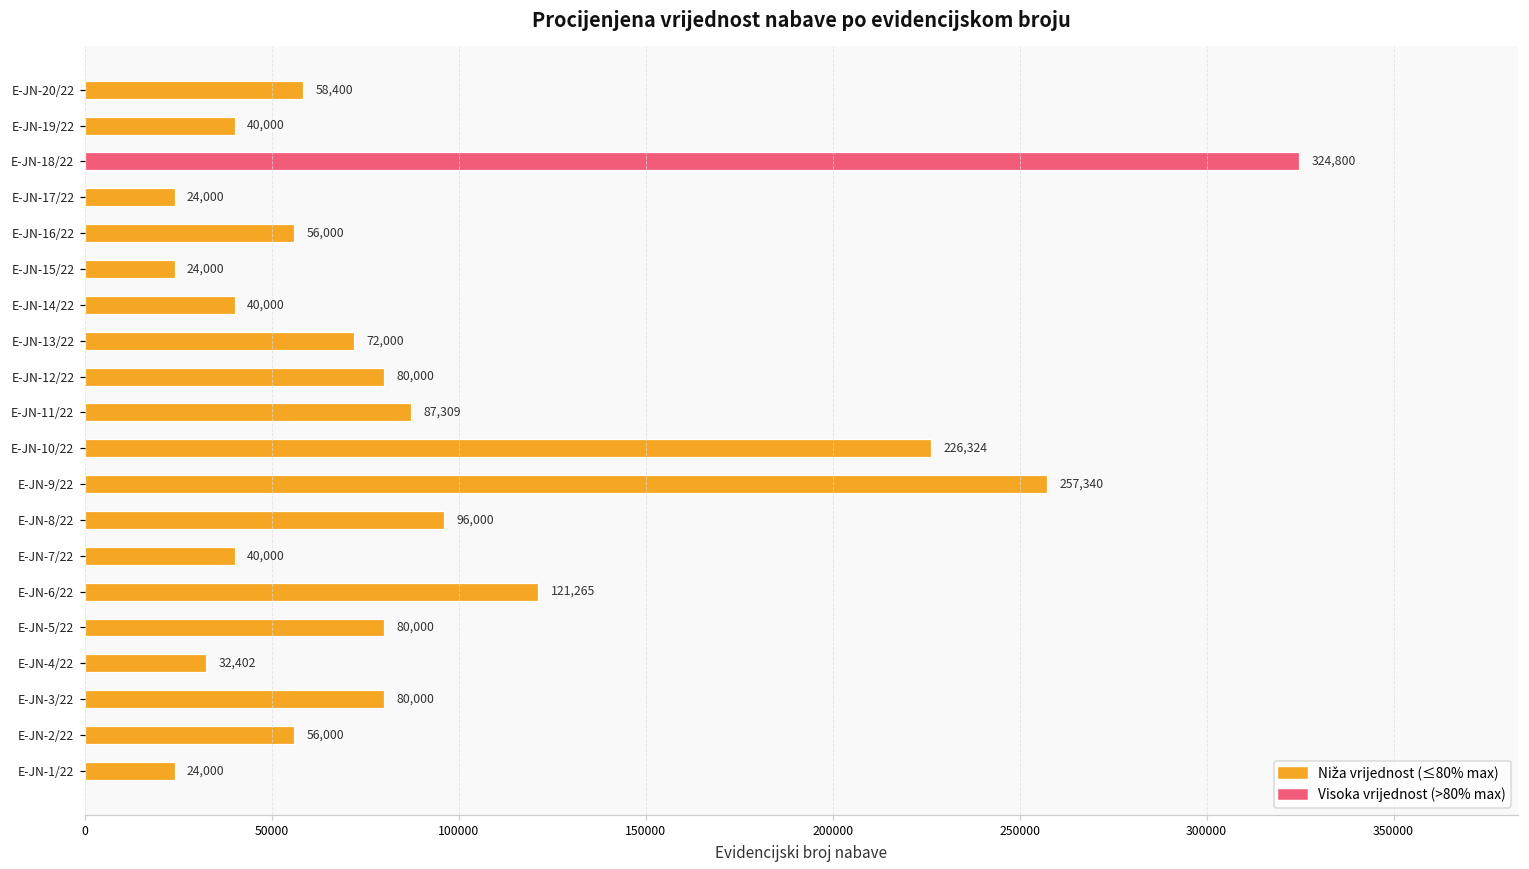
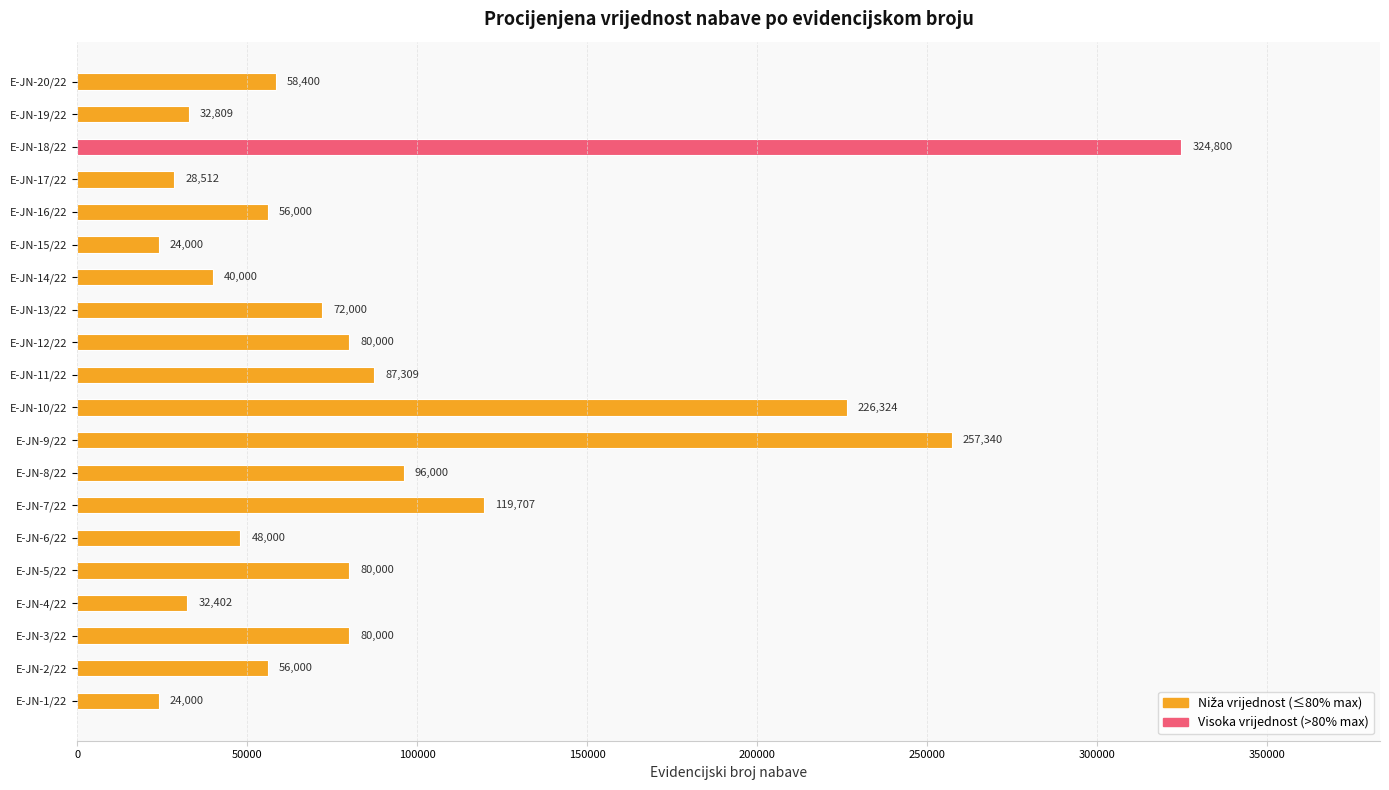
E-JN-19/22: 40,000 -> 32,809
E-JN-17/22: 24,000 -> 28,512
E-JN-7/22: 40,000 -> 119,707
E-JN-6/22: 121,265 -> 48,000
